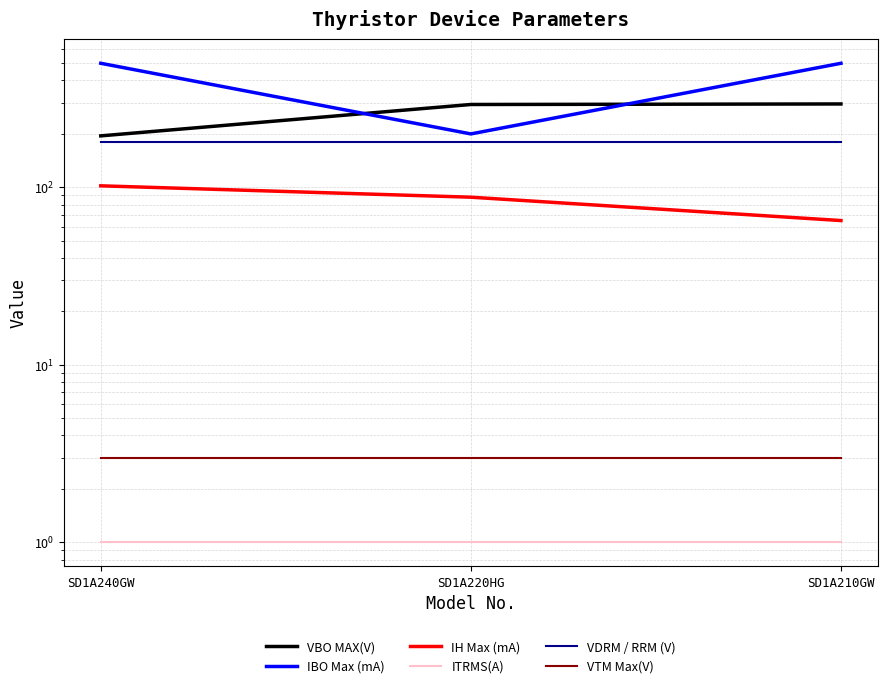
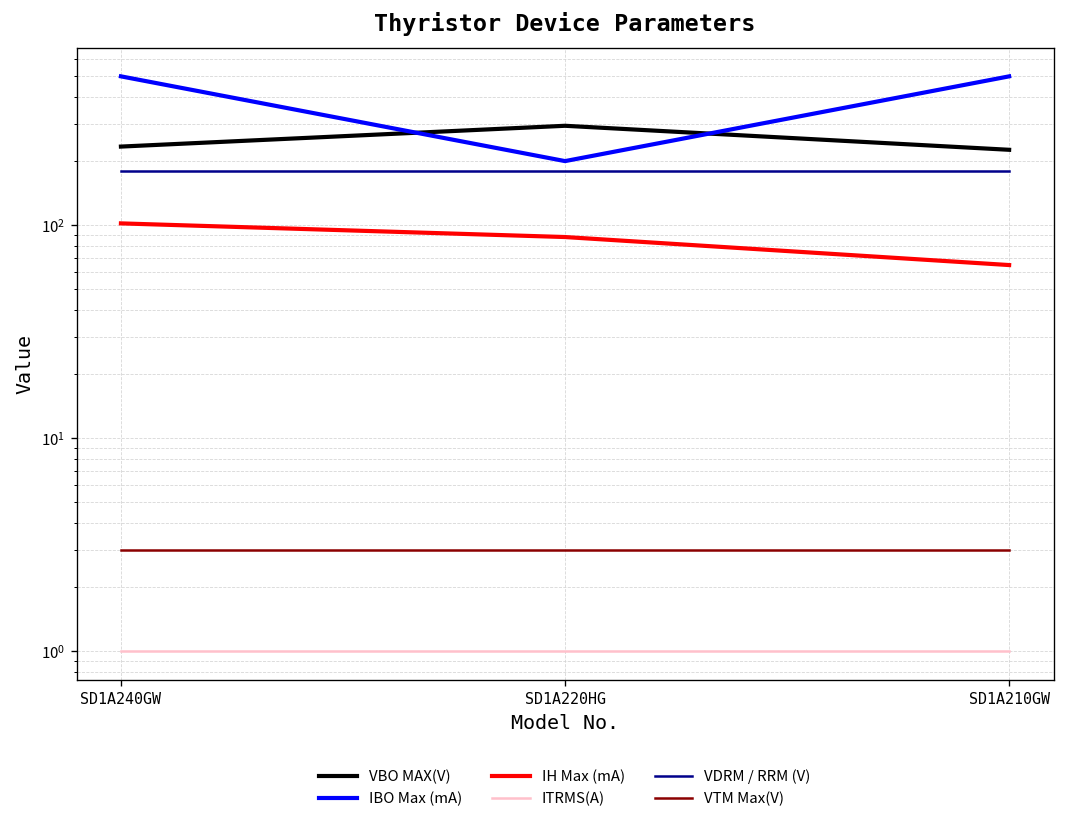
VBO MAX(V), SD1A240GW: 200 -> 230
VBO MAX(V), SD1A210GW: 300 -> 230
